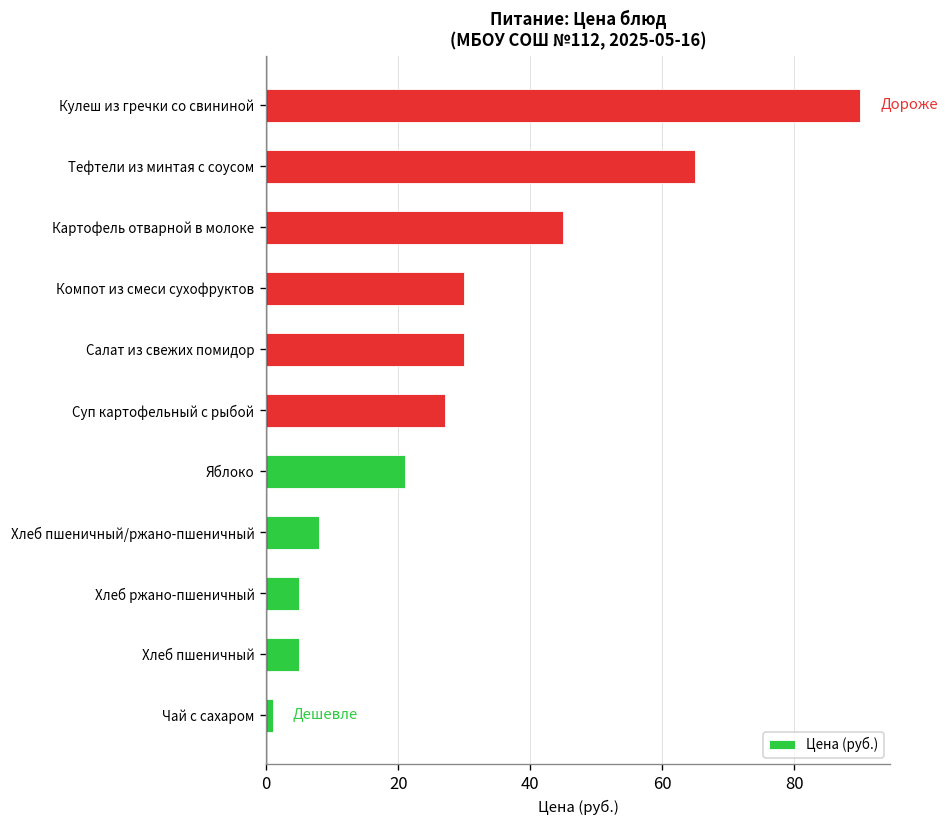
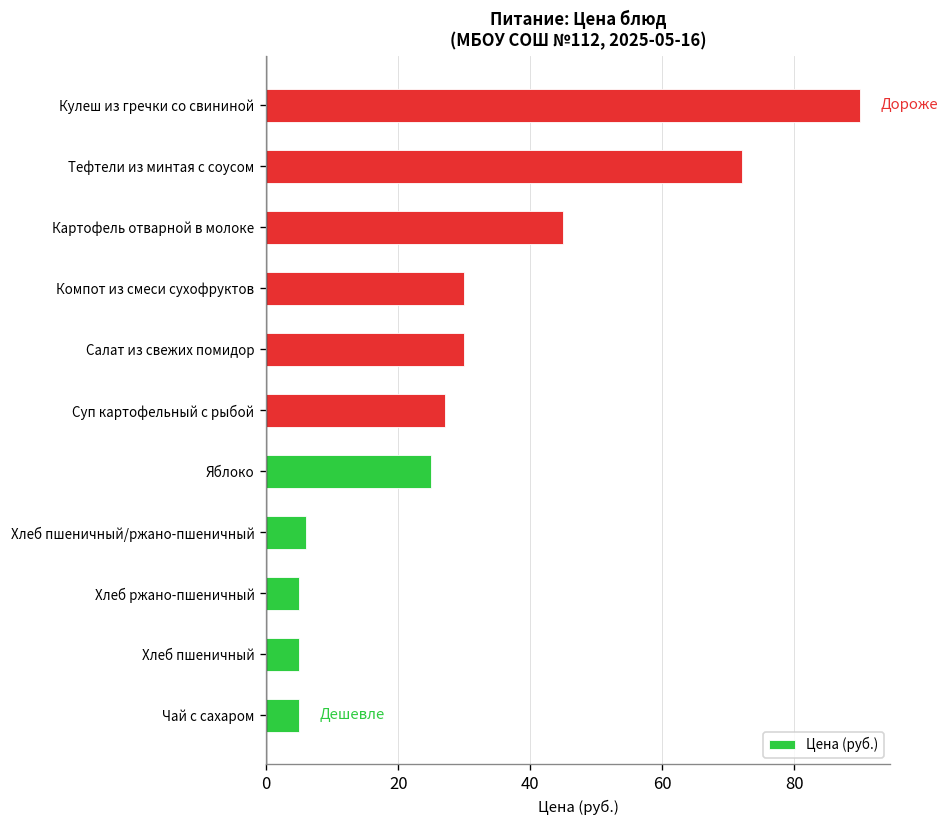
Тефтели из минтая с соусом: 65 -> 72
Яблоко: 21 -> 25
Хлеб пшеничный/ржано-пшеничный: 8 -> 6
Чай с сахаром: 1 -> 5
